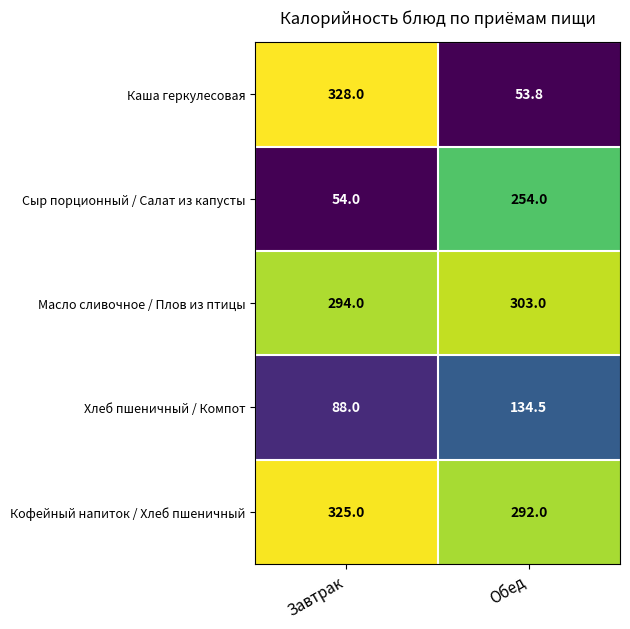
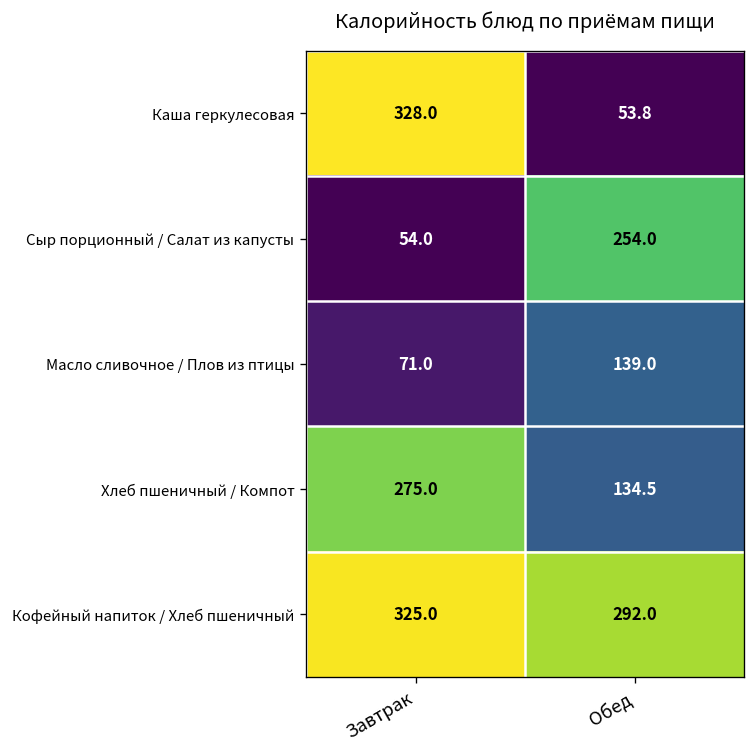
Масло сливочное / Плов из птицы, Завтрак: 294.0 -> 71.0
Масло сливочное / Плов из птицы, Обед: 303.0 -> 139.0
Хлеб пшеничный / Компот, Завтрак: 88.0 -> 275.0
